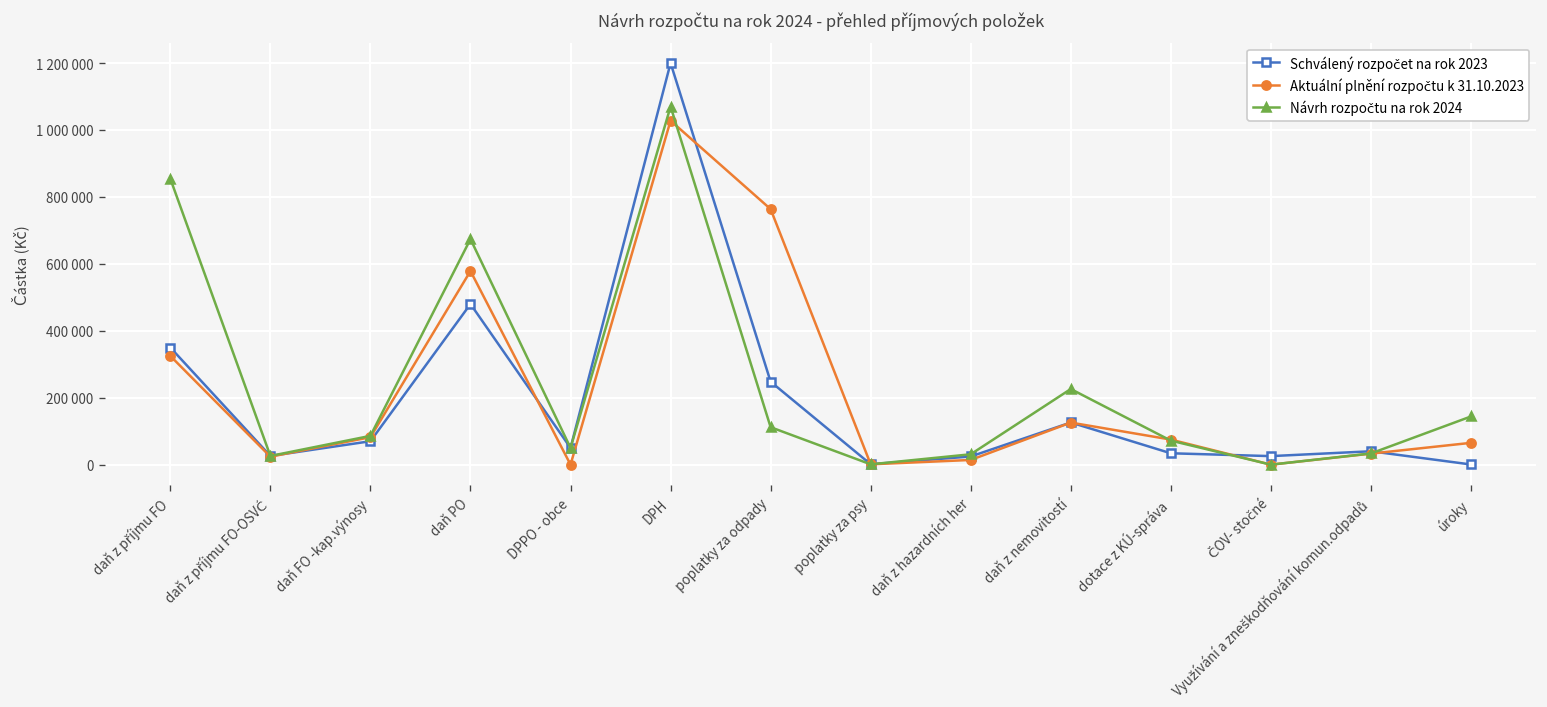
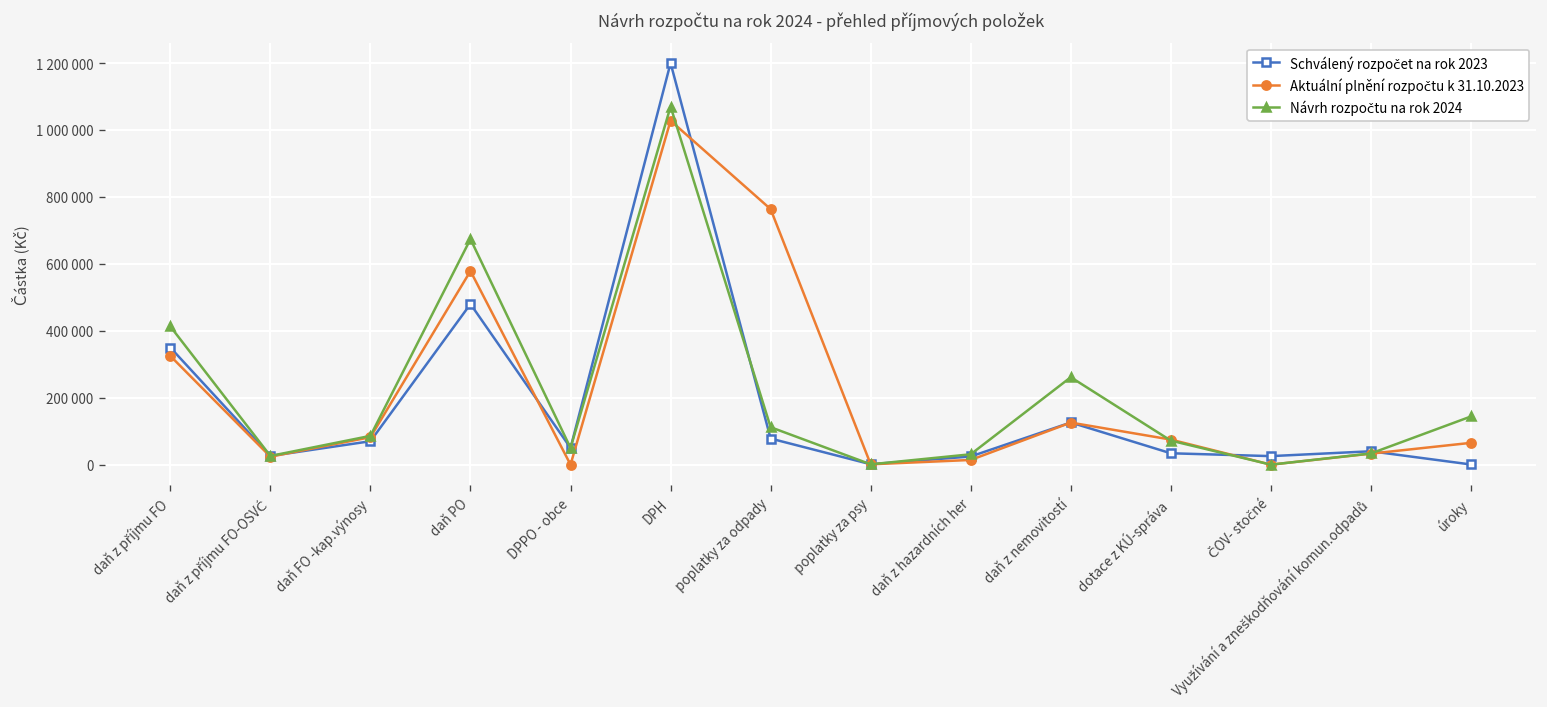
Návrh rozpočtu na rok 2024, daň z příjmu FO: 850000 -> 410000
Schválený rozpočet na rok 2023, poplatky za odpady: 250000 -> 80000
Návrh rozpočtu na rok 2024, daň z nemovitostí: 230000 -> 260000
